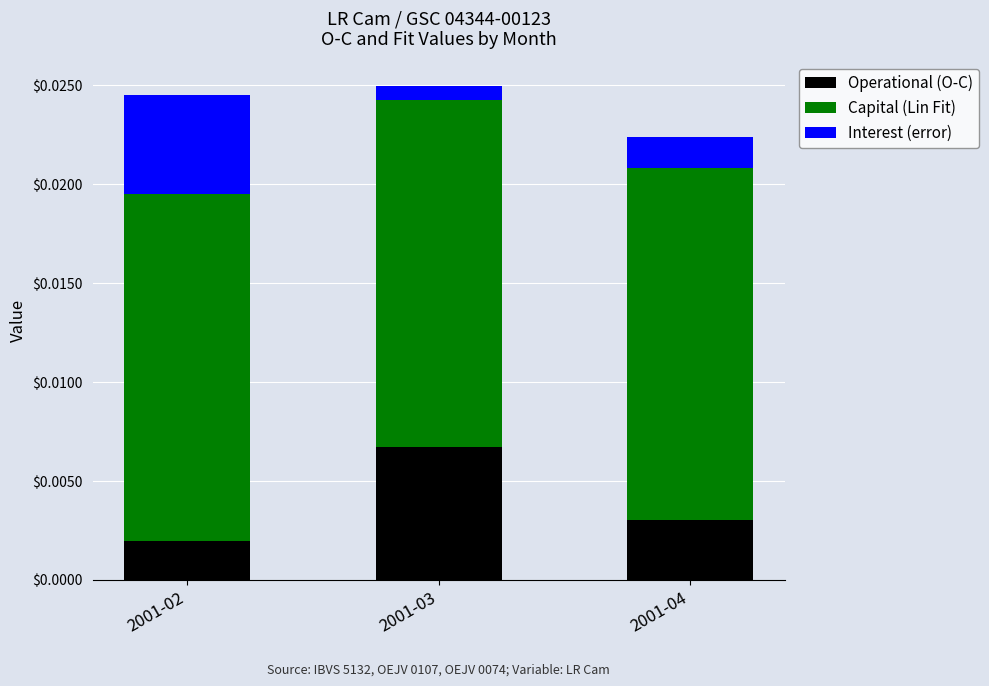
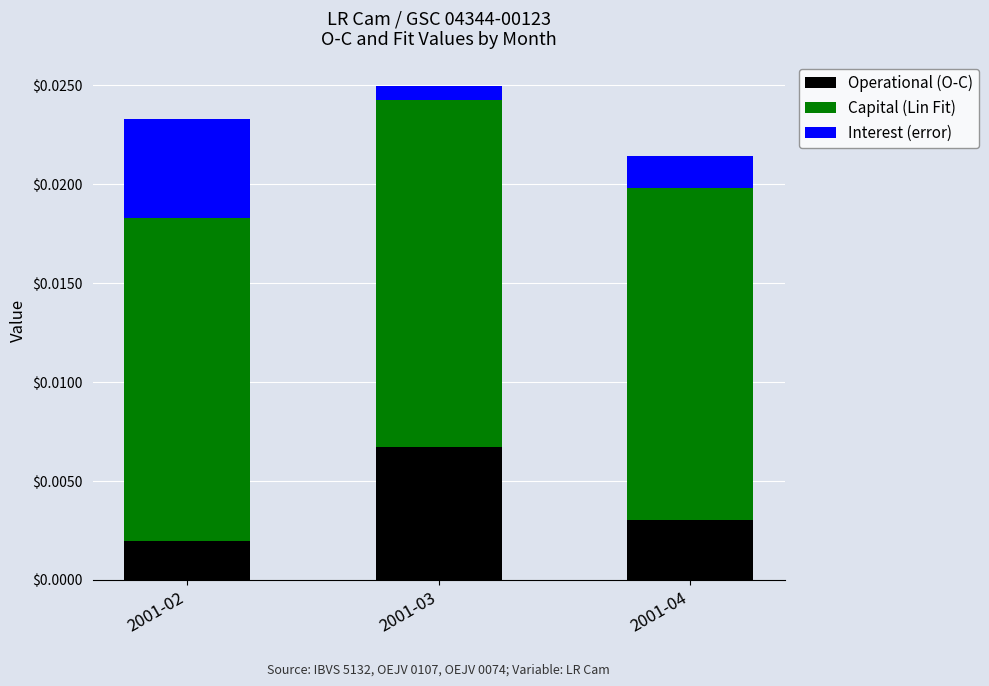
Capital (Lin Fit), 2001-02: $0.0175 -> $0.0163
Capital (Lin Fit), 2001-04: $0.0178 -> $0.0168
